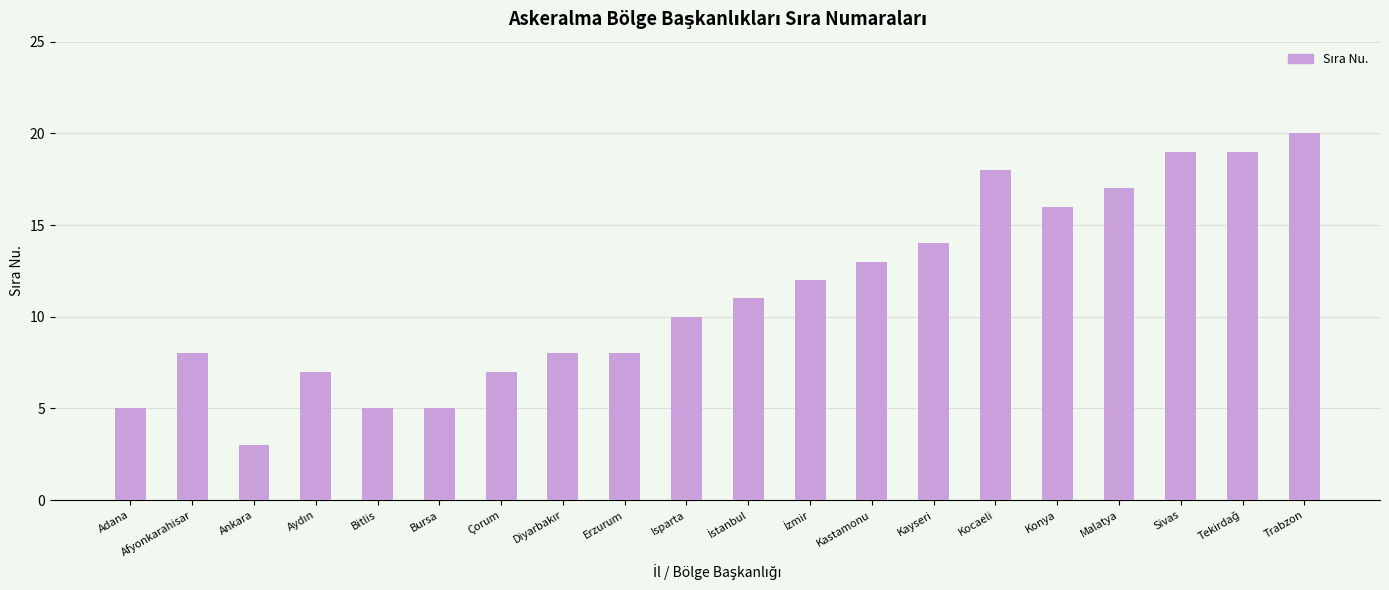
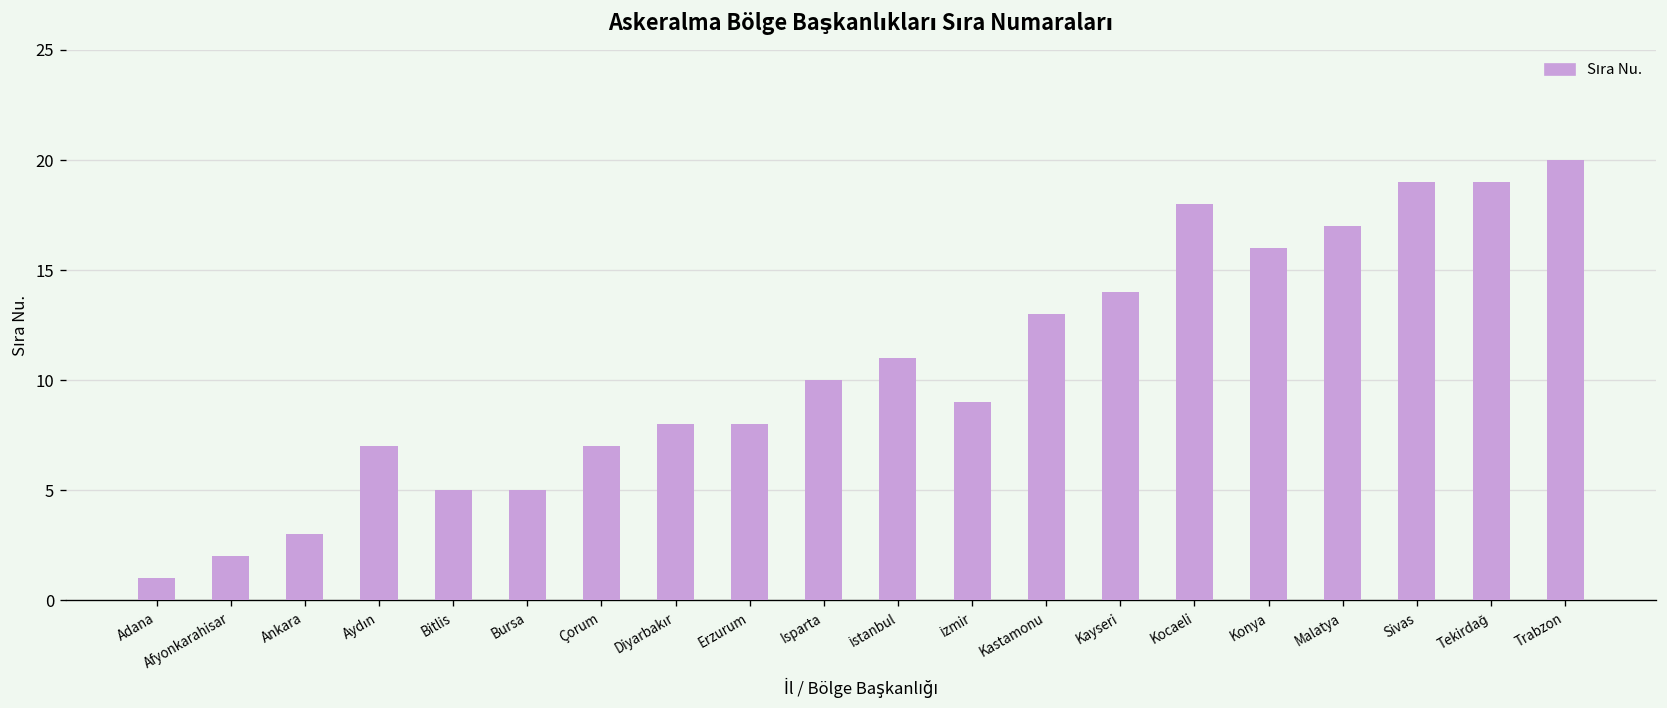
Adana: 5 -> 1
Afyonkarahisar: 8 -> 2
İzmir: 12 -> 9
